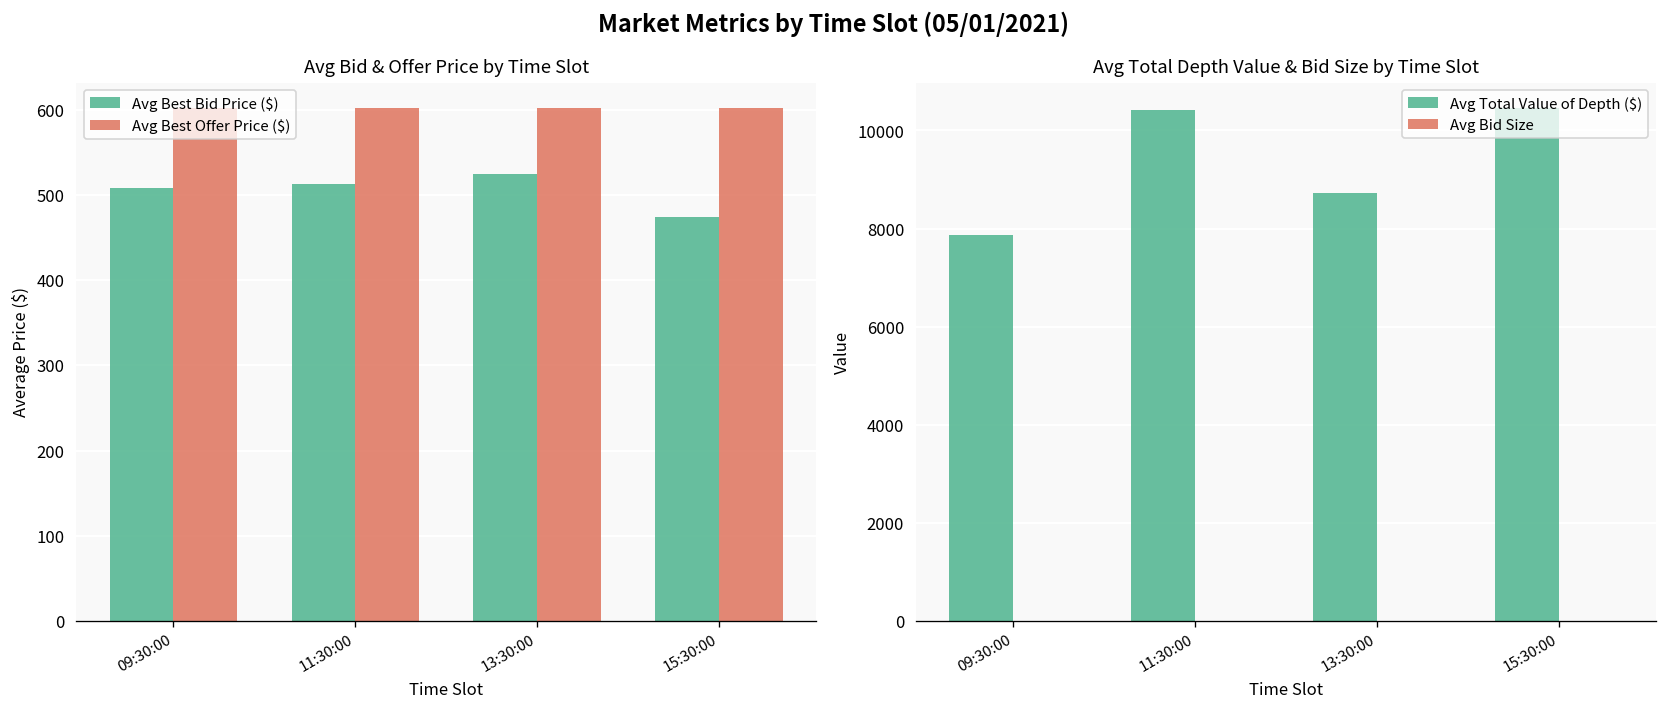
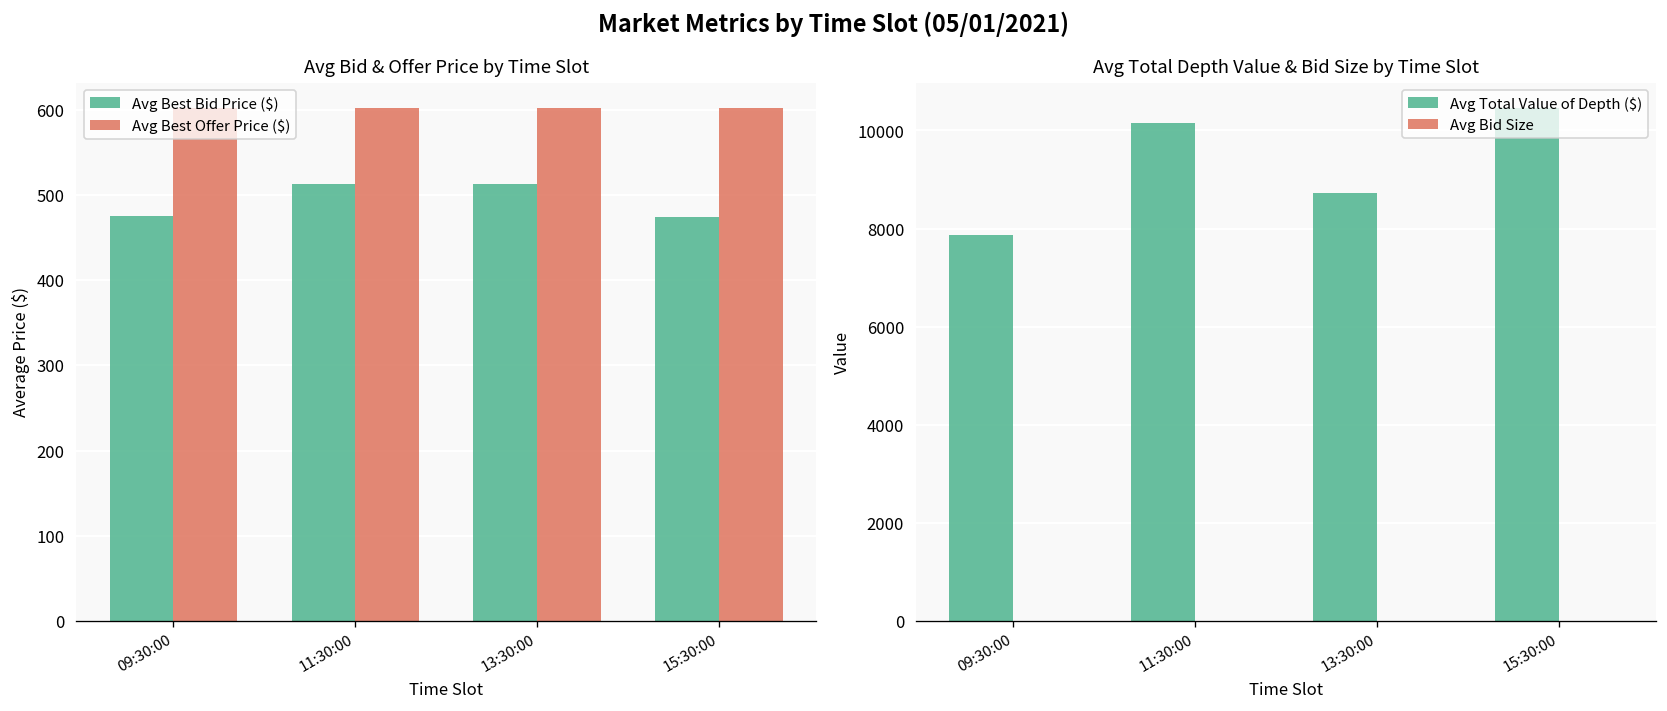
Avg Bid & Offer Price by Time Slot, Avg Best Bid Price ($), 09:30:00: 510 -> 480
Avg Bid & Offer Price by Time Slot, Avg Best Bid Price ($), 13:30:00: 520 -> 510
Avg Total Depth Value & Bid Size by Time Slot, Avg Total Value of Depth ($), 11:30:00: 10400 -> 10200
